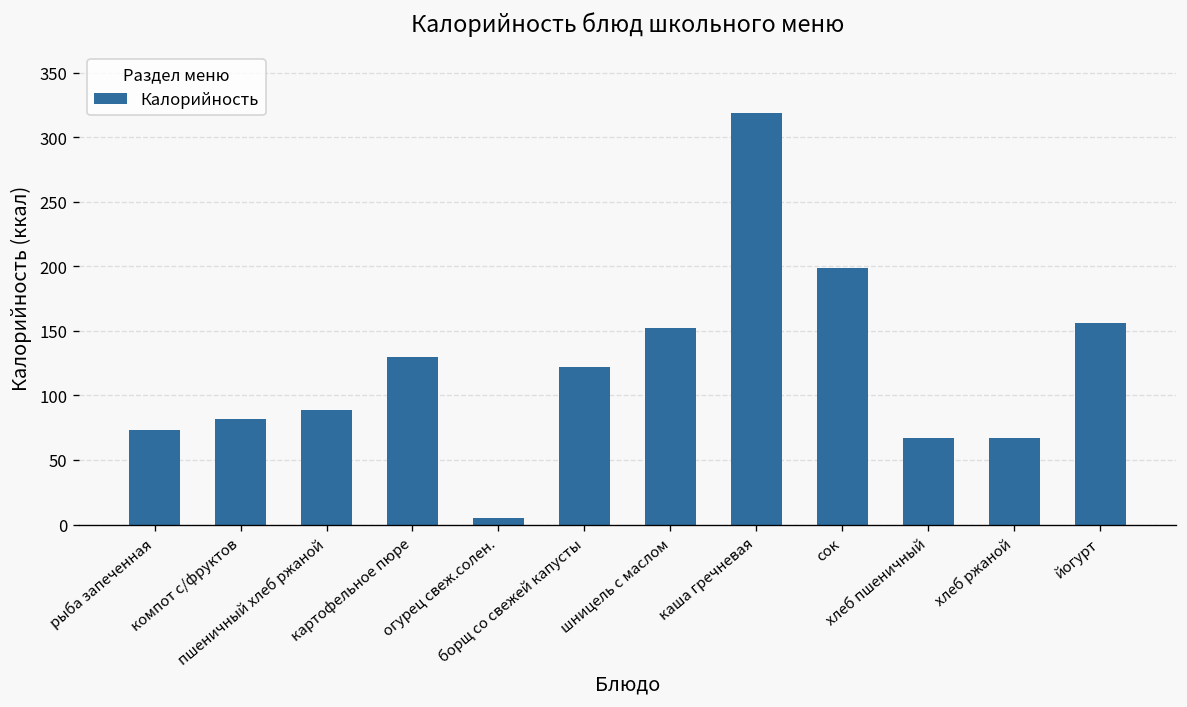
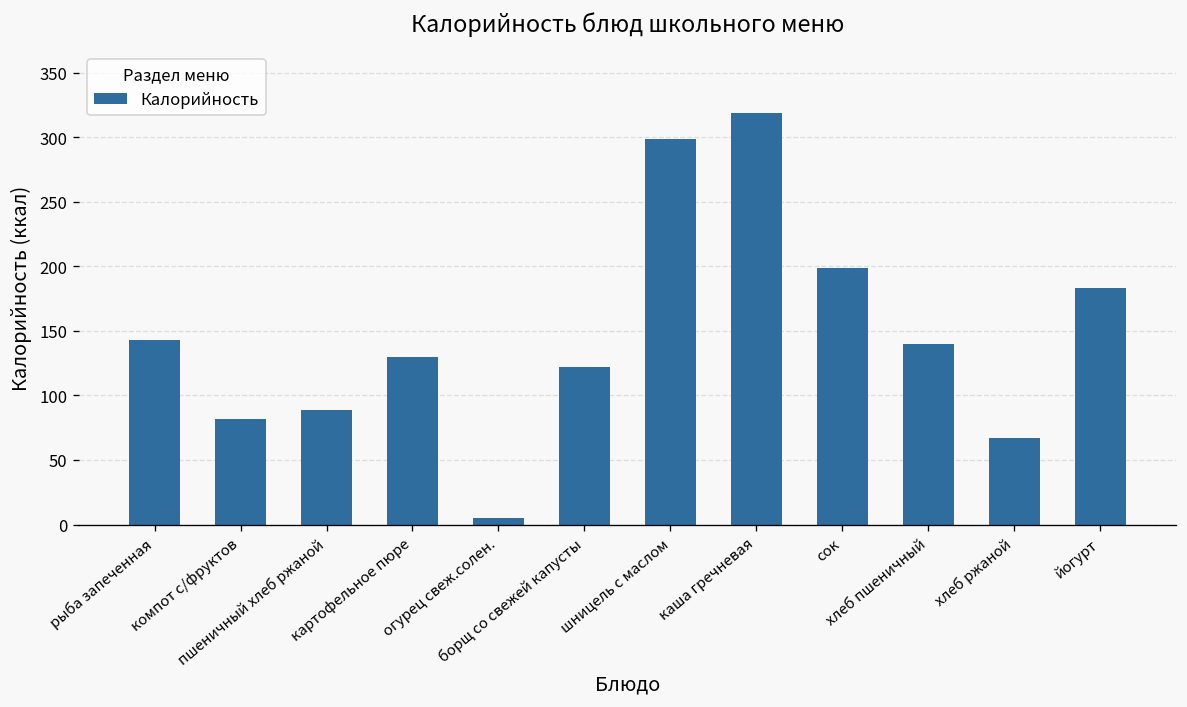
рыба запеченная: 73 -> 143
шницель с маслом: 152 -> 299
хлеб пшеничный: 67 -> 140
йогурт: 156 -> 183
